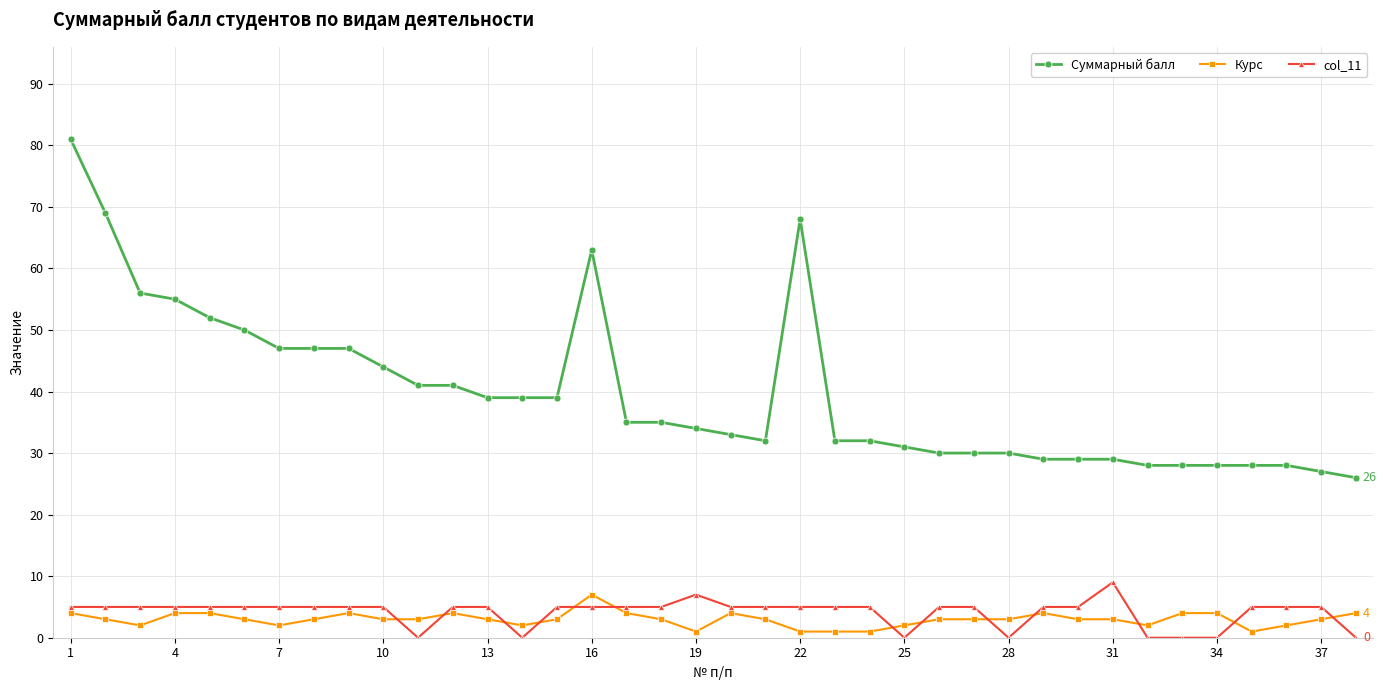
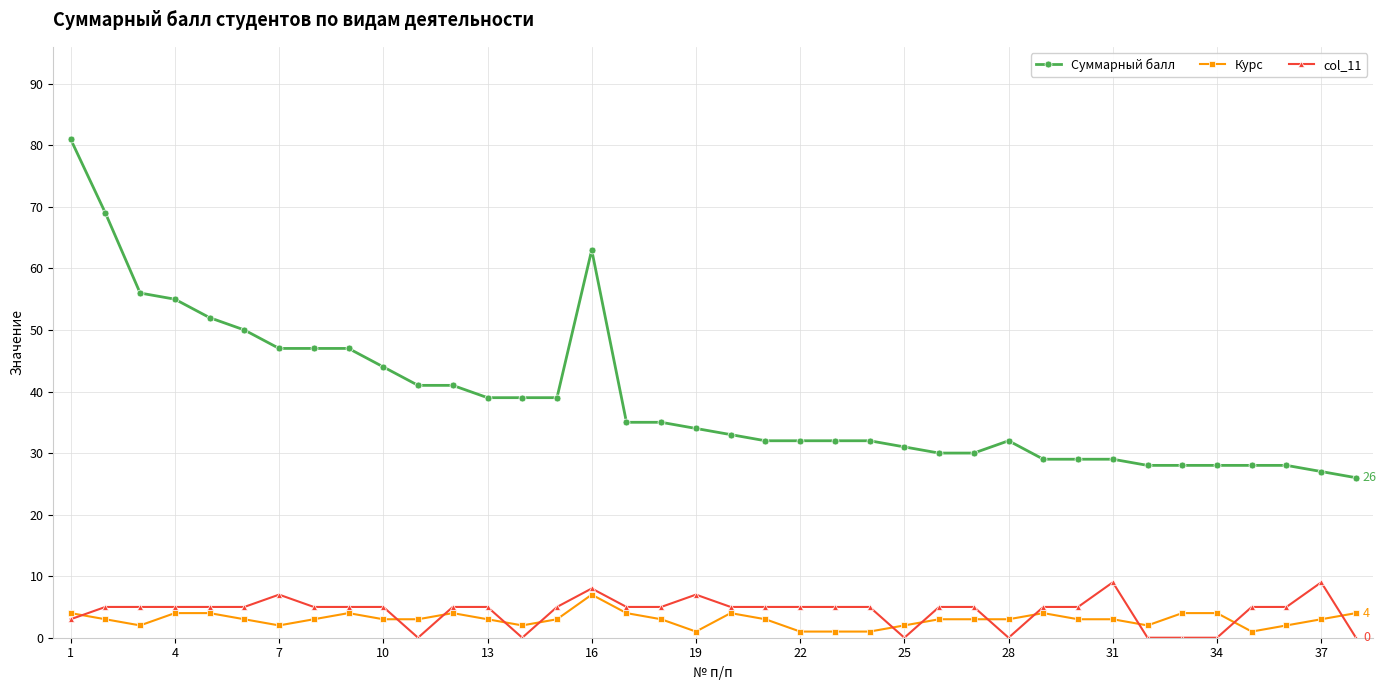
col_11, 1: 5 -> 3
col_11, 7: 5 -> 7
col_11, 16: 5 -> 8
Суммарный балл, 22: 68 -> 32
Суммарный балл, 28: 30 -> 32
col_11, 37: 5 -> 9
